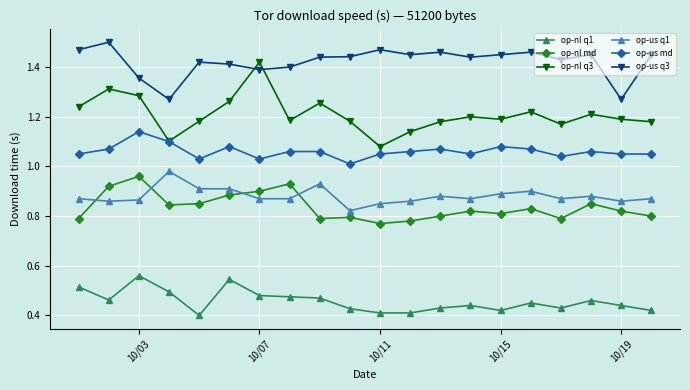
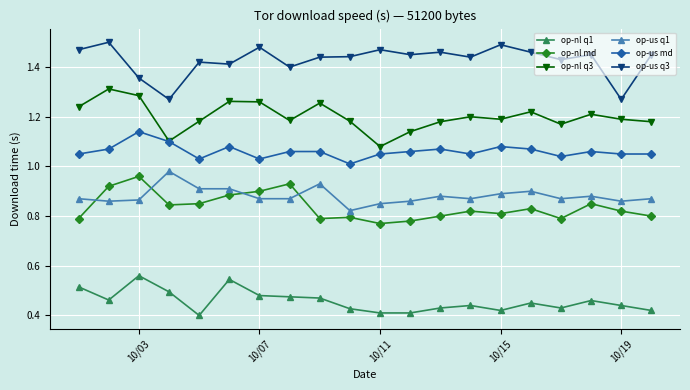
op-nl q3, 10/07: 1.42 -> 1.26
op-us q3, 10/07: 1.39 -> 1.48
op-us q3, 10/15: 1.45 -> 1.49
